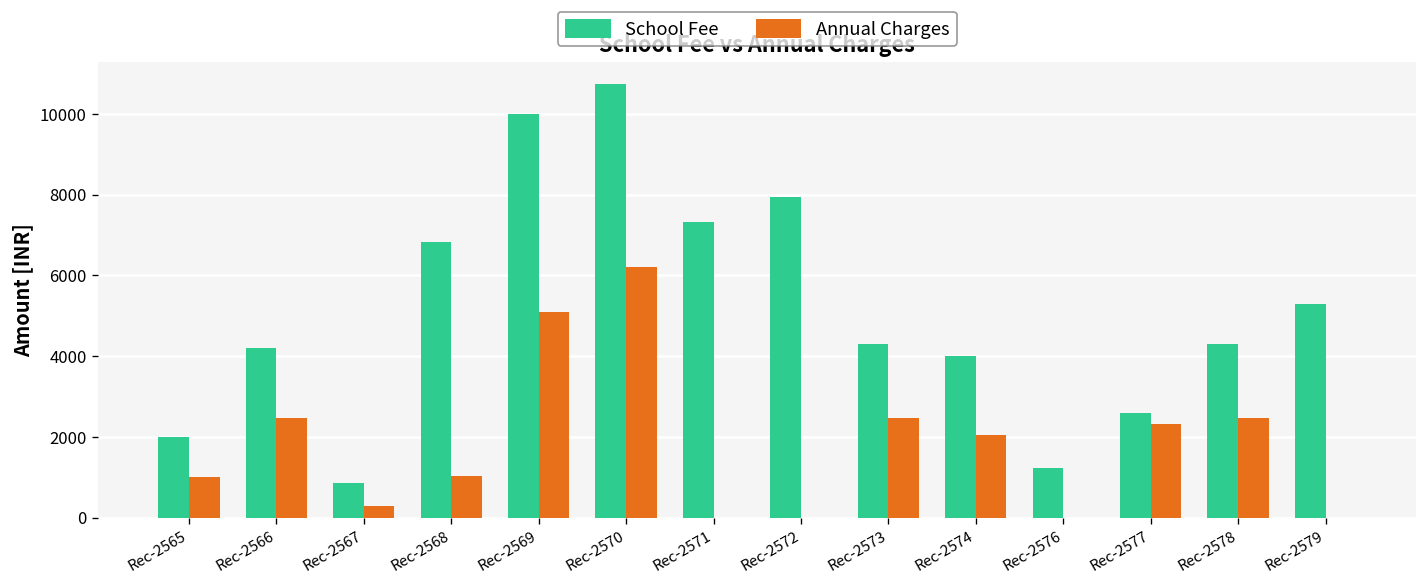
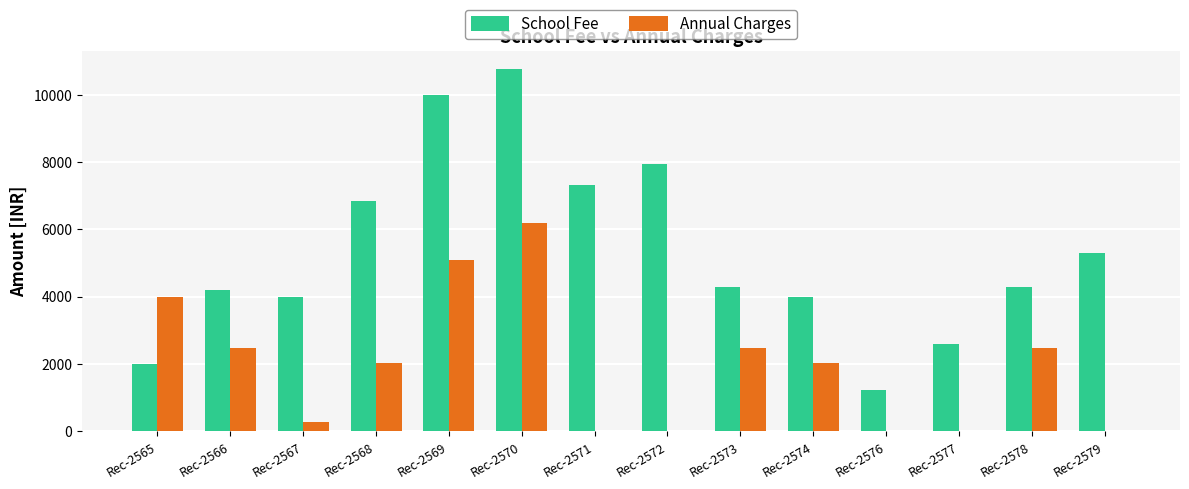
Annual Charges, Rec-2565: 1000 -> 4000
School Fee, Rec-2567: 900 -> 4000
Annual Charges, Rec-2568: 1000 -> 2000
Annual Charges, Rec-2577: 2300 -> 0
